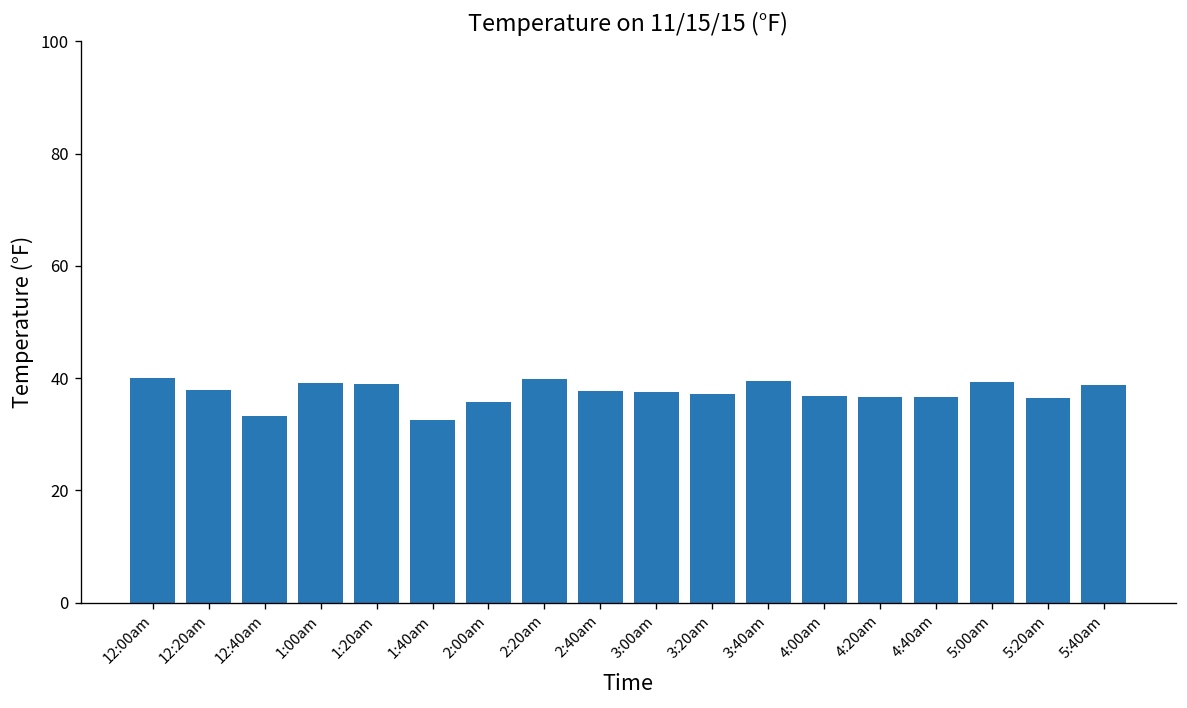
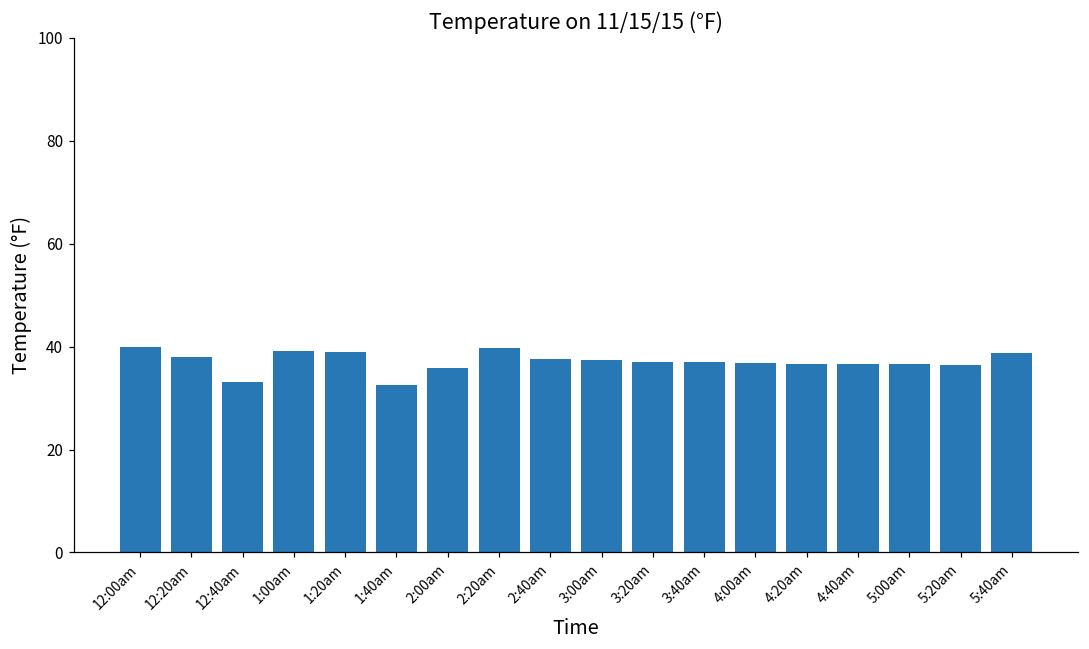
3:40am: 40 -> 37
5:00am: 39 -> 37
